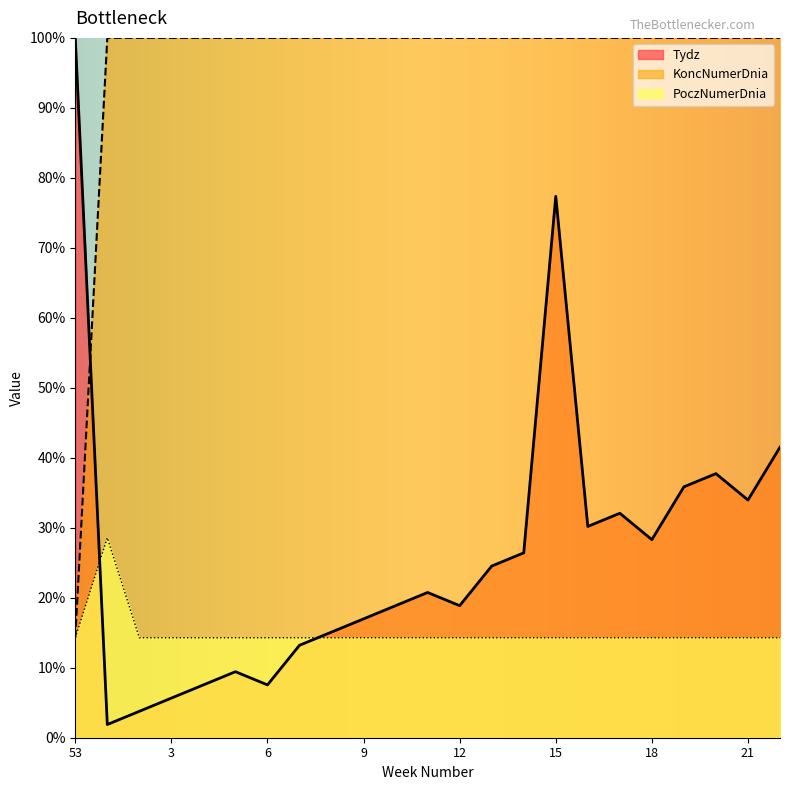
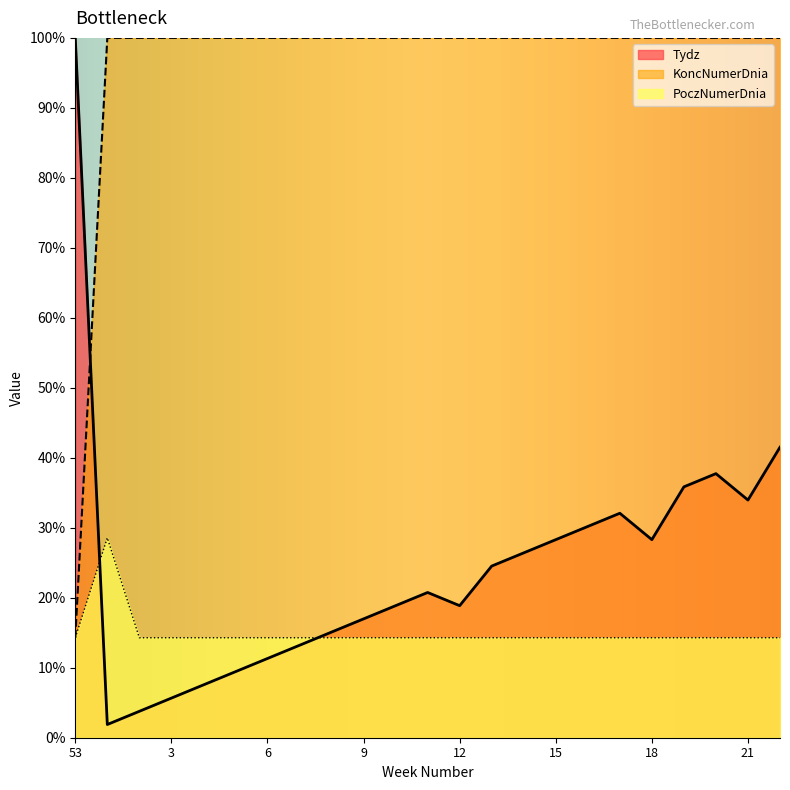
Tydz, 6: 8% -> 11%
Tydz, 15: 77% -> 28%
